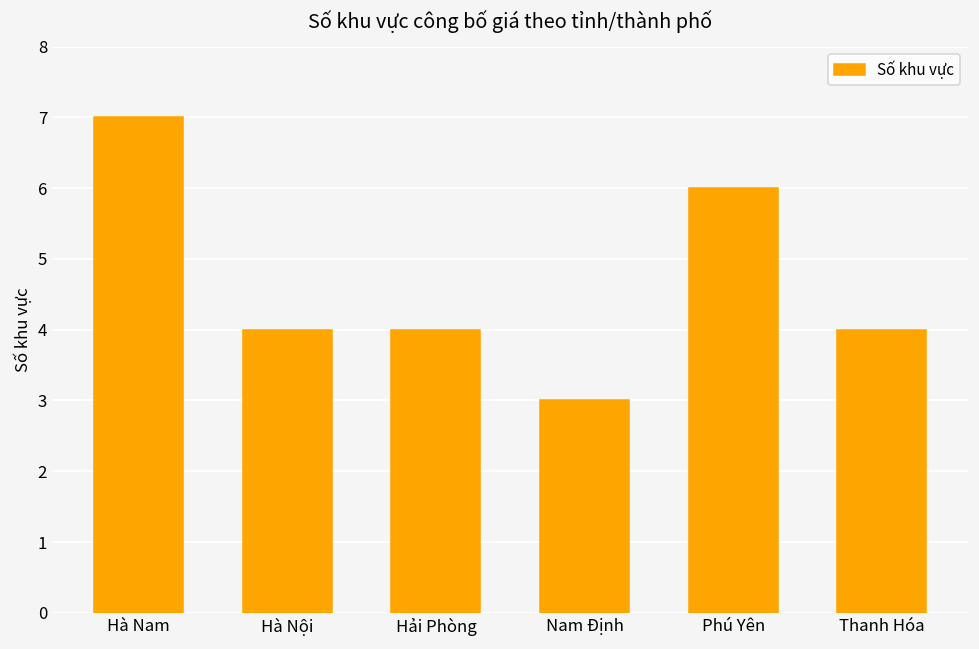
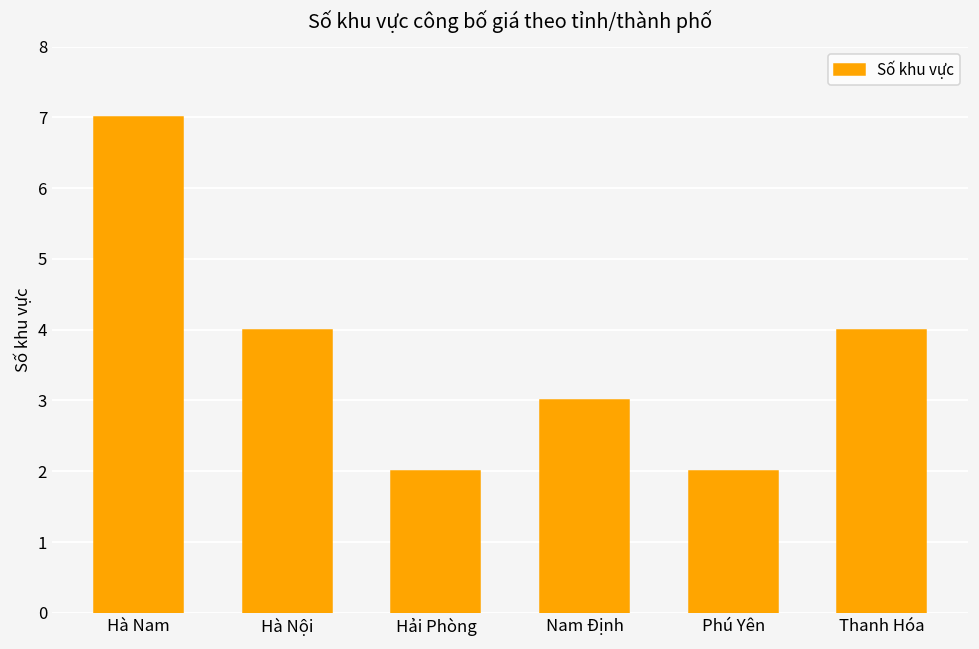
Hải Phòng: 4 -> 2
Phú Yên: 6 -> 2
